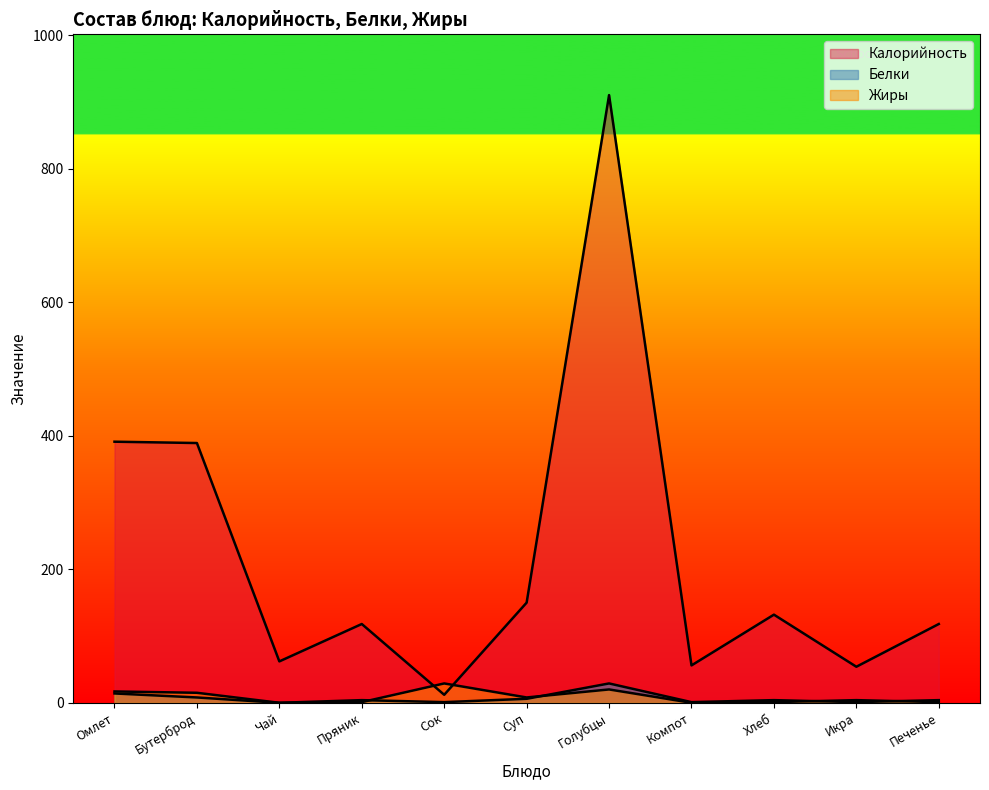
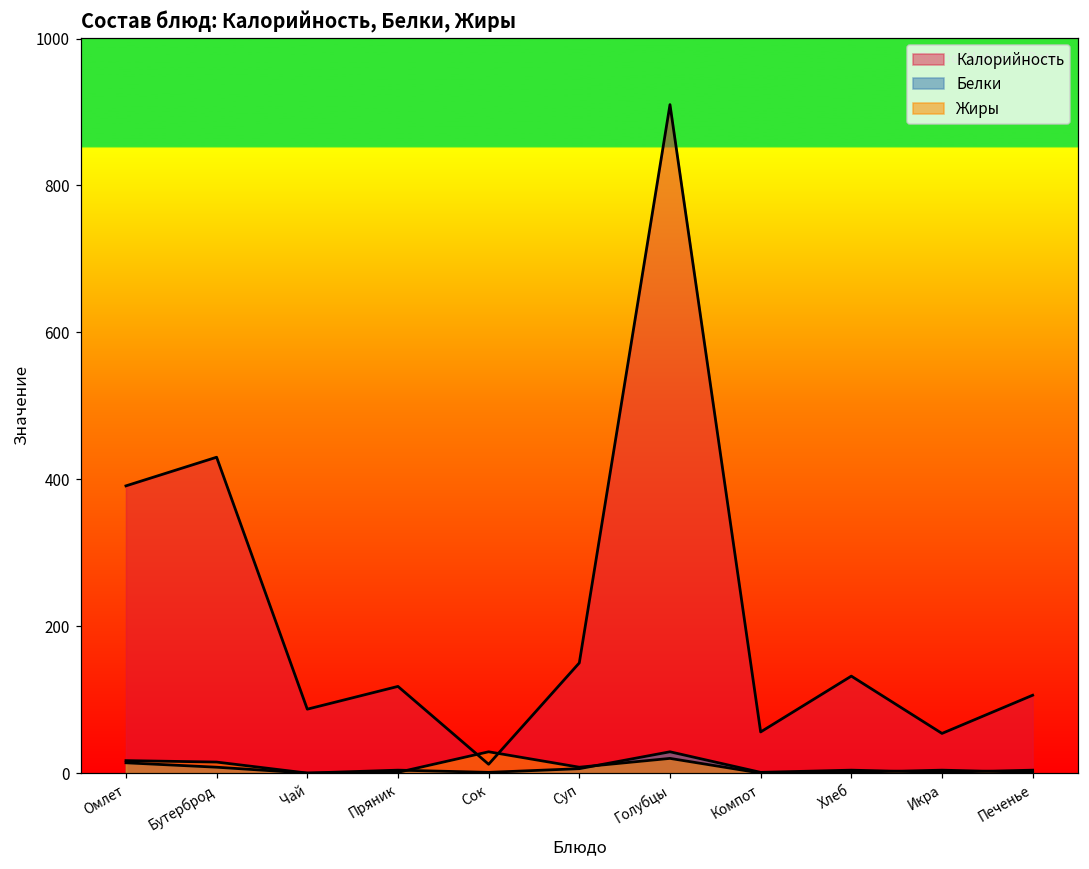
Калорийность, Бутерброд: 390 -> 430
Калорийность, Чай: 60 -> 90
Калорийность, Печенье: 120 -> 110
